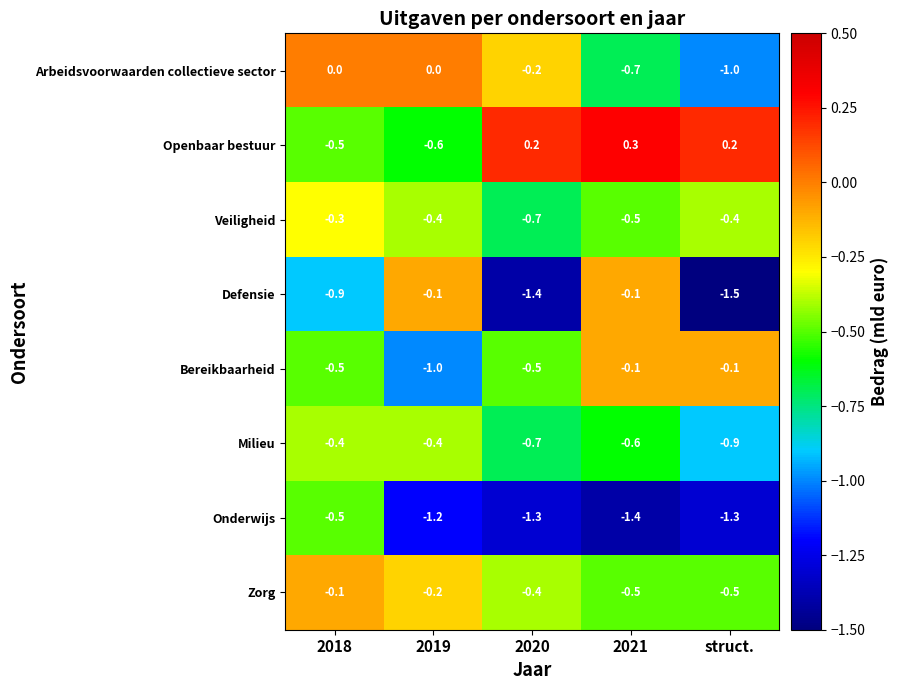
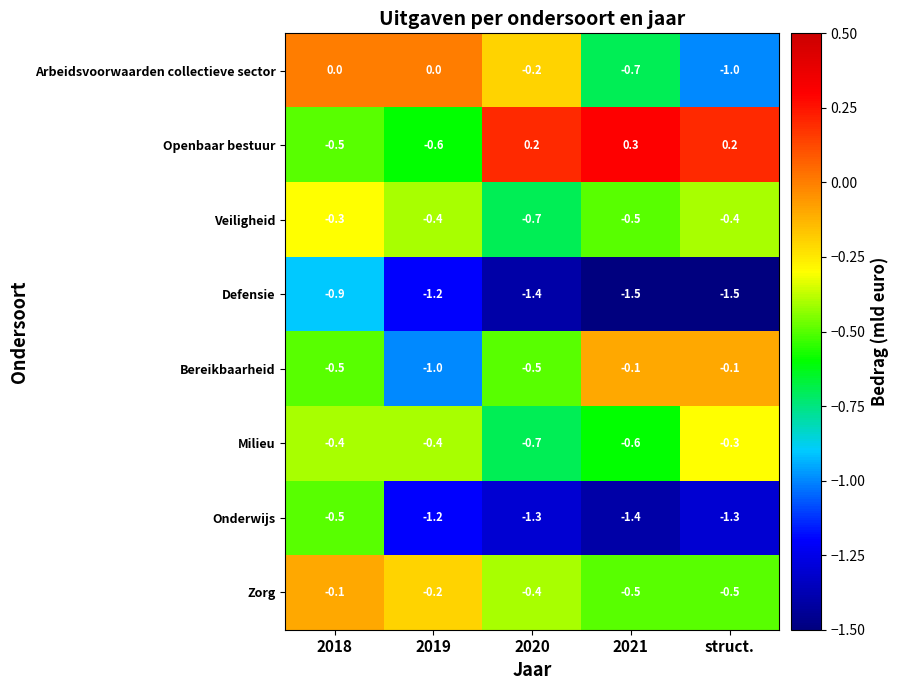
Defensie, 2019: -0.1 -> -1.2
Defensie, 2021: -0.1 -> -1.5
Milieu, struct.: -0.9 -> -0.3
